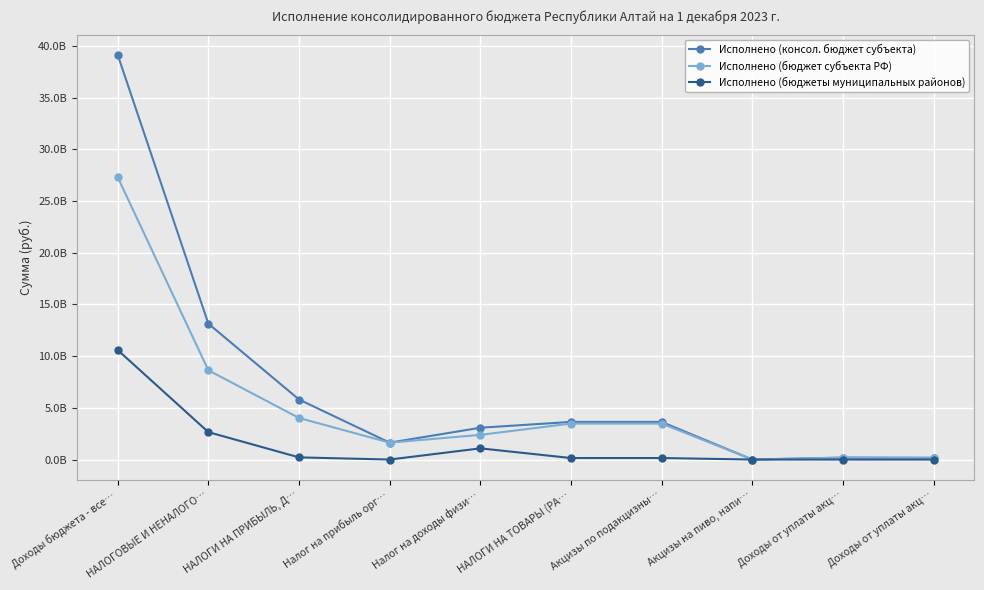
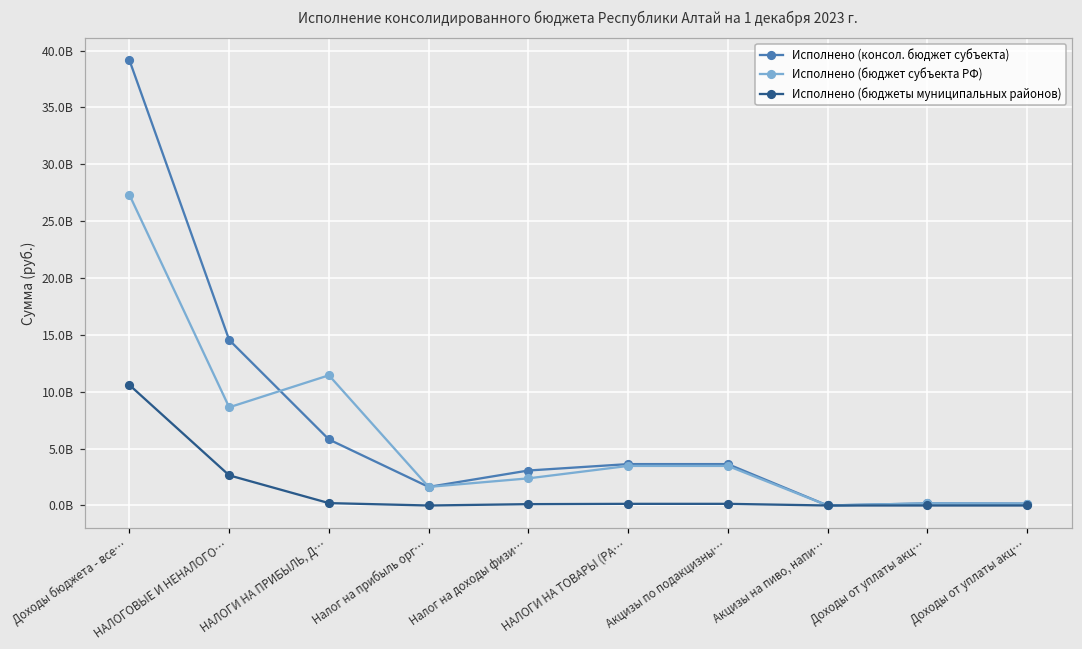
Исполнено (консол. бюджет субъекта), НАЛОГОВЫЕ И НЕНАЛОГО…: 13100000000 -> 14600000000
Исполнено (бюджет субъекта РФ), НАЛОГИ НА ПРИБЫЛЬ, Д…: 4000000000 -> 11400000000
Исполнено (бюджеты муниципальных районов), Налог на доходы физи…: 1100000000 -> 100000000
